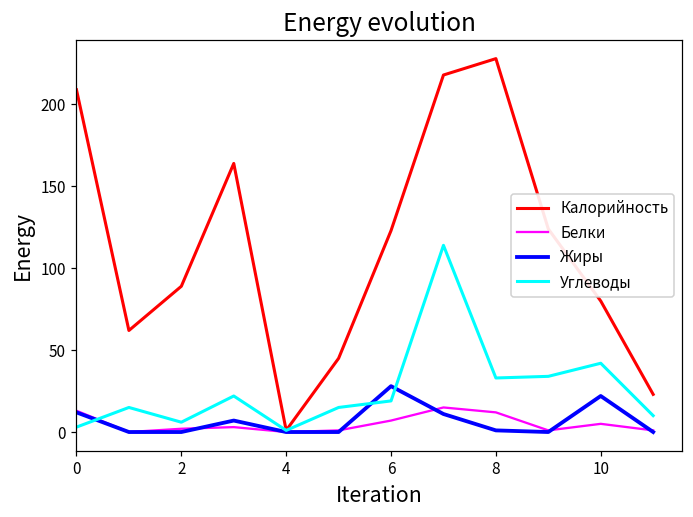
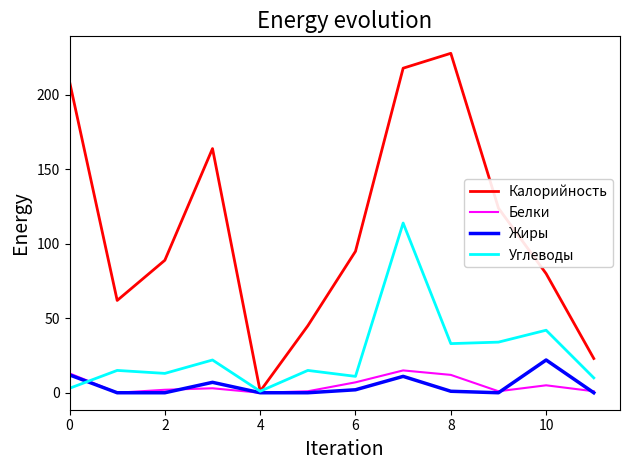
Углеводы, 2: 6 -> 13
Калорийность, 6: 123 -> 95
Жиры, 6: 28 -> 2
Углеводы, 6: 19 -> 11
